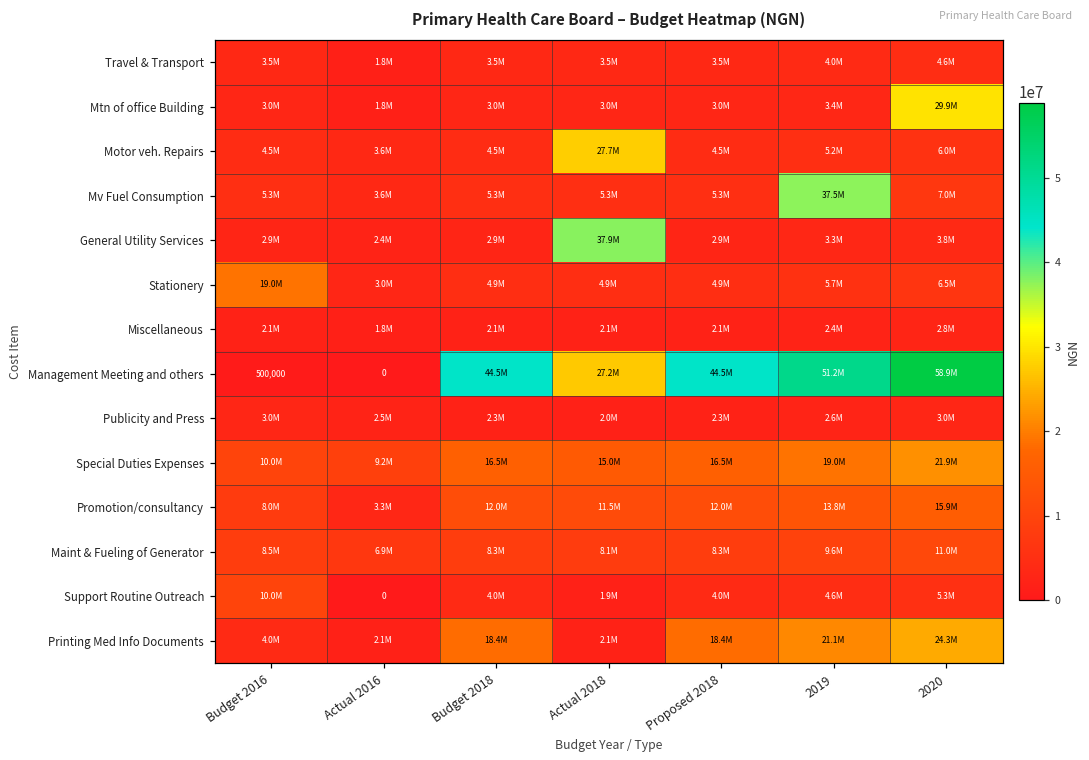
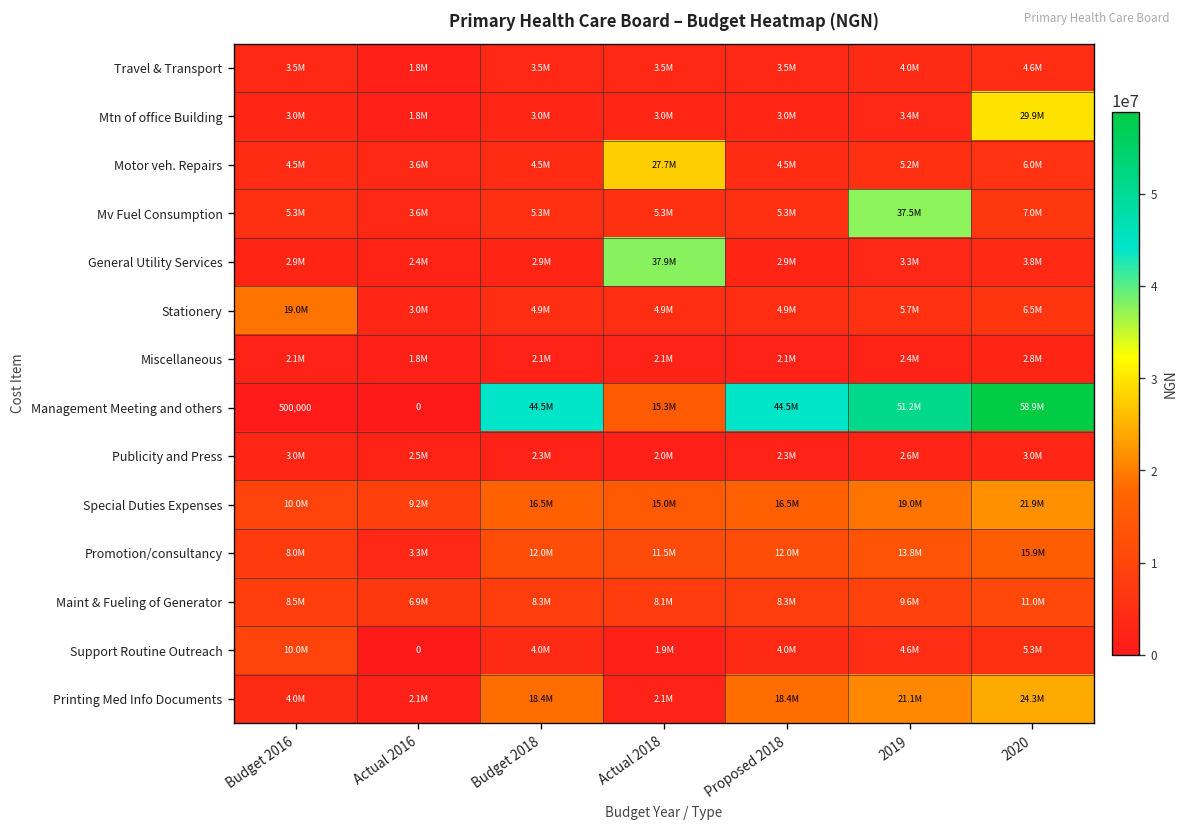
Management Meeting and others, Actual 2018: 27.2M -> 15.3M
